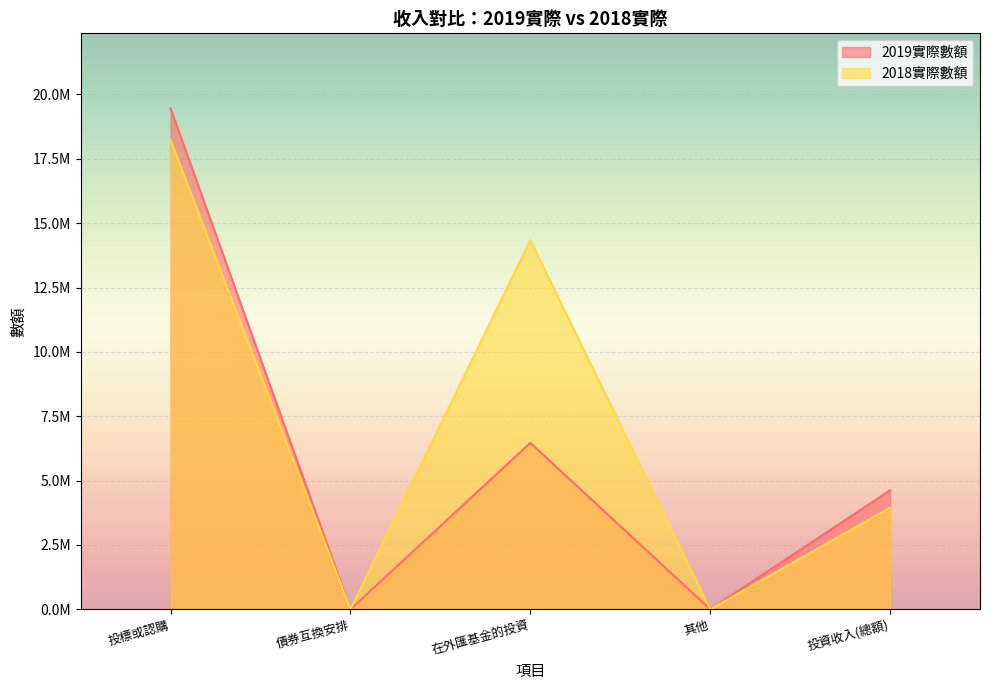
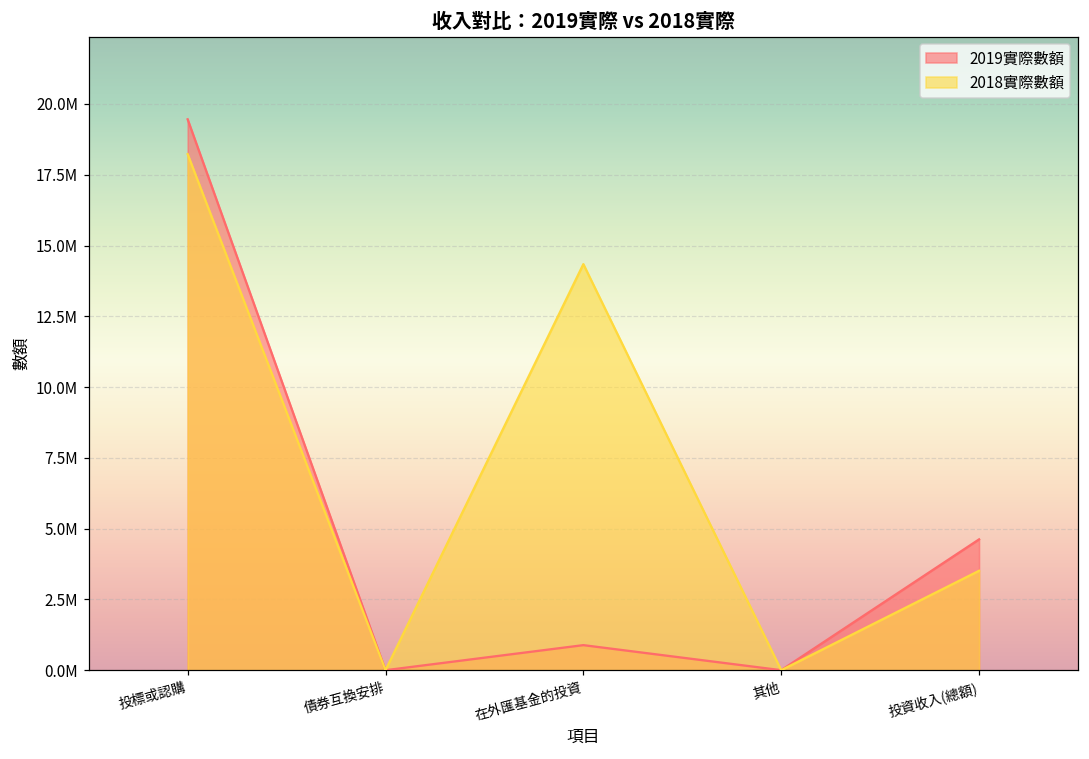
2019實際數額, 在外匯基金的投資: 6500000 -> 900000
2018實際數額, 投資收入(總額): 3900000 -> 3500000
